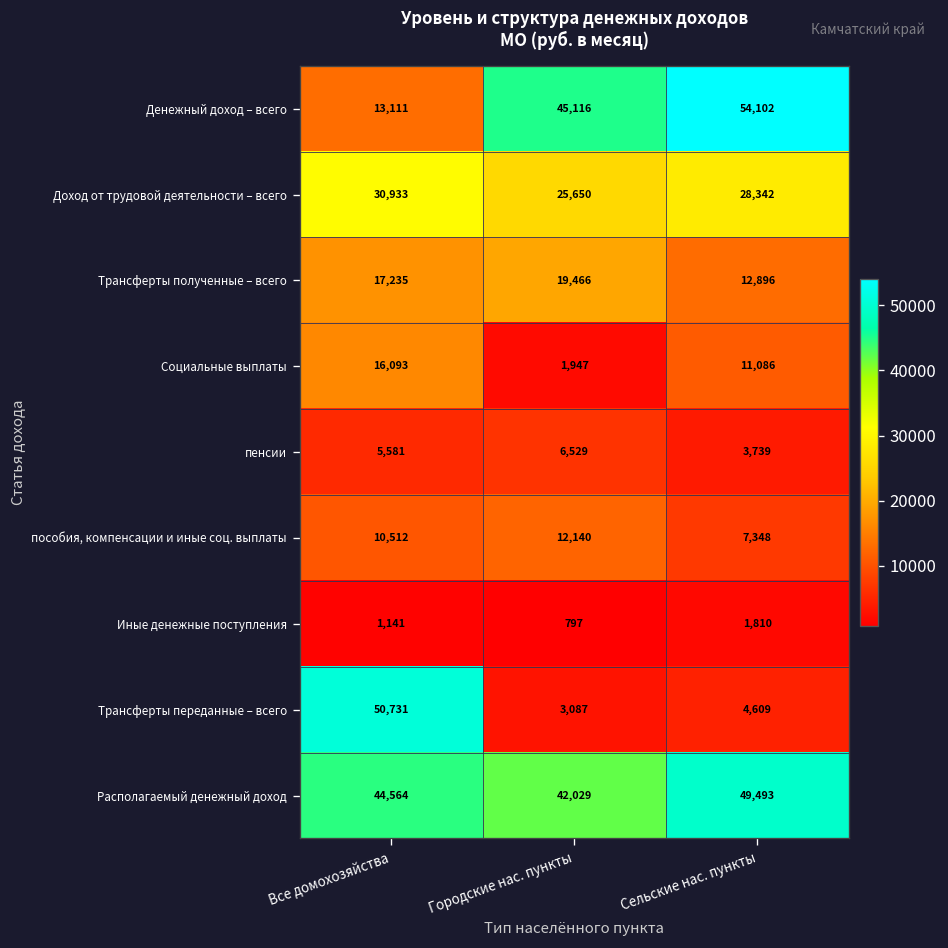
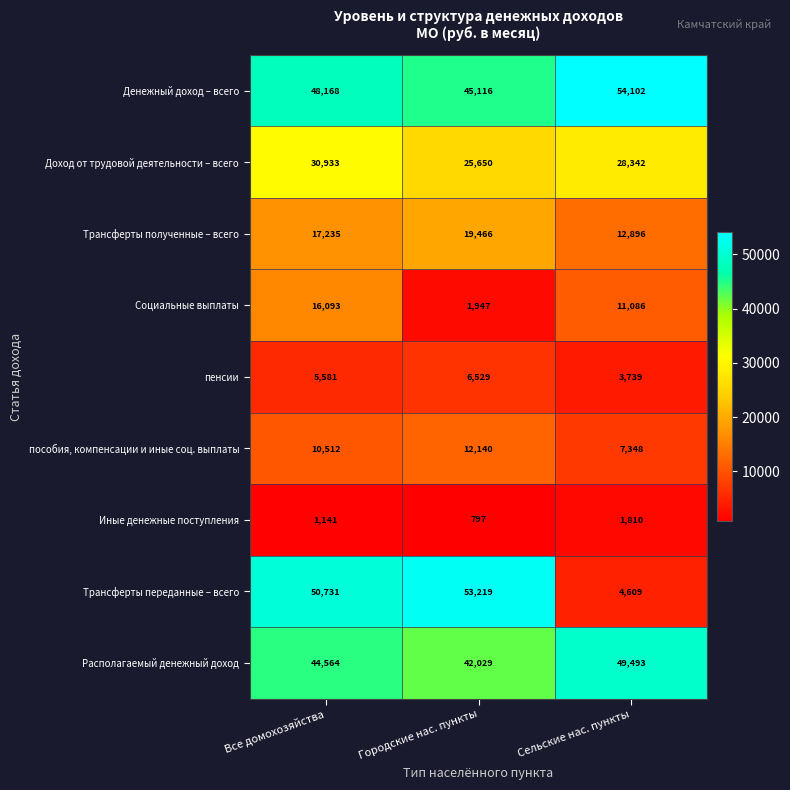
Денежный доход – всего, Все домохозяйства: 13,111 -> 48,168
Трансферты переданные – всего, Городские нас. пункты: 3,087 -> 53,219
